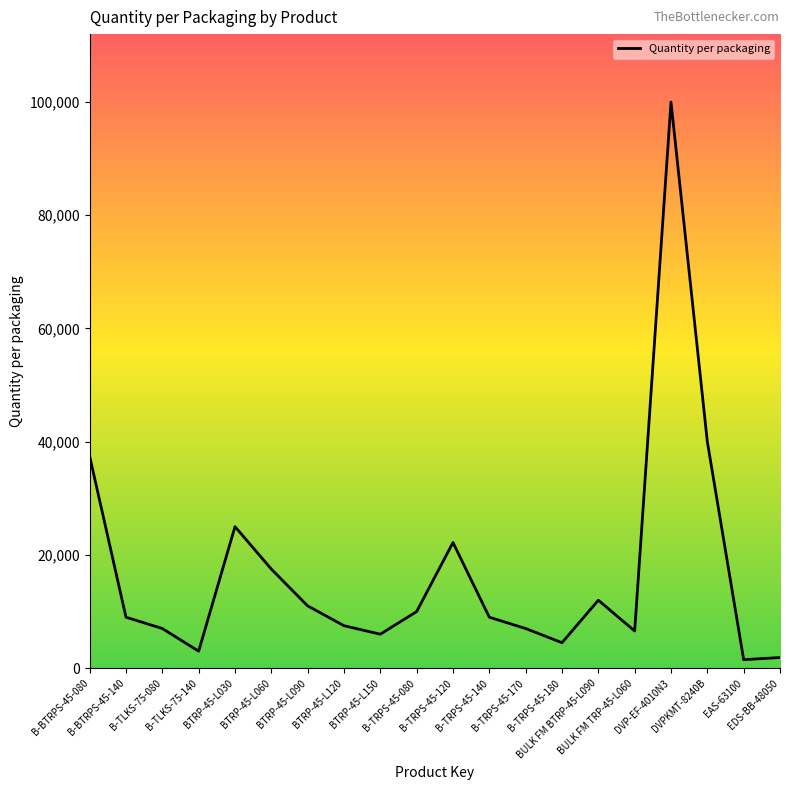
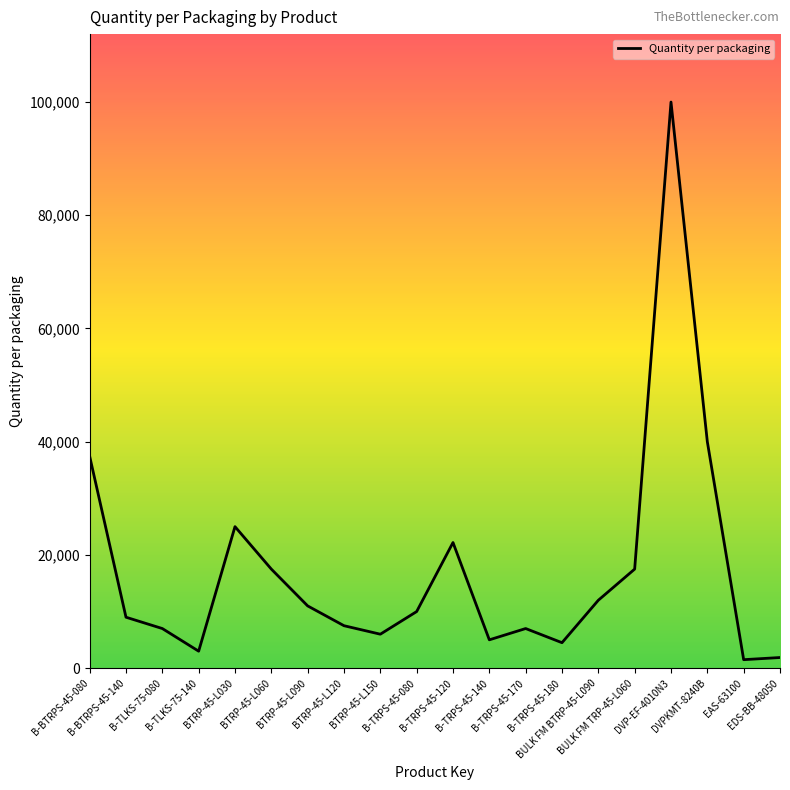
B-TRPS-45-140: 9,000 -> 5,000
BULK FM TRP-45-L060: 7,000 -> 18,000
